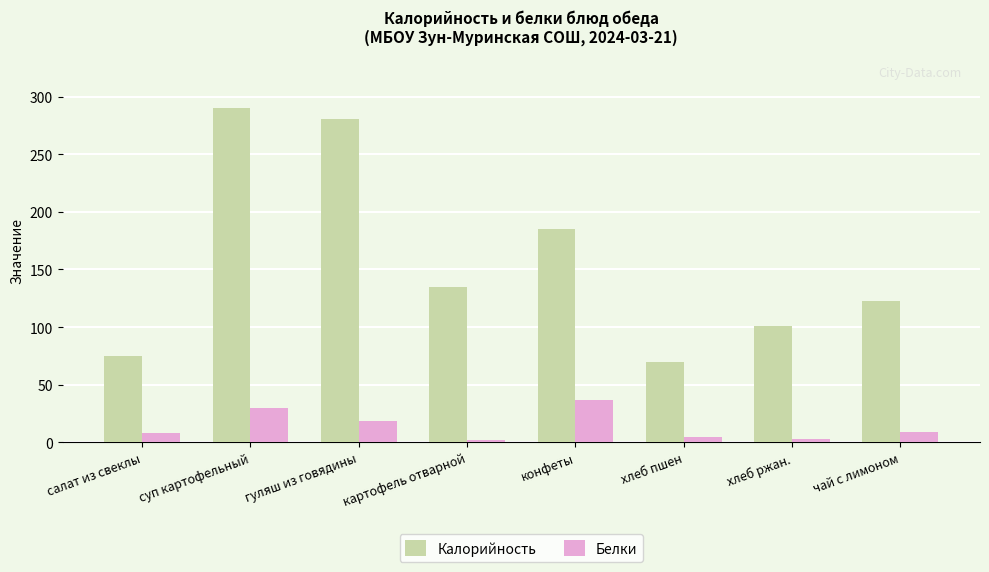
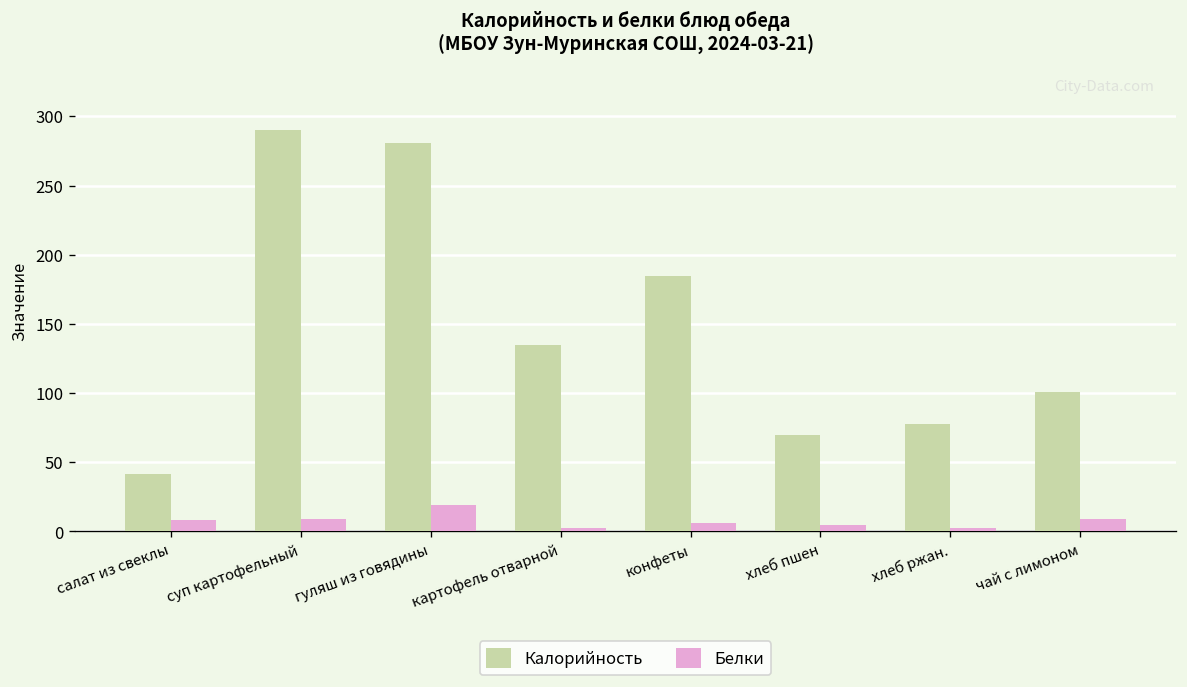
Калорийность, салат из свеклы: 75 -> 42
Белки, суп картофельный: 30 -> 9
Белки, конфеты: 37 -> 6
Калорийность, хлеб ржан.: 101 -> 77
Калорийность, чай с лимоном: 123 -> 101
